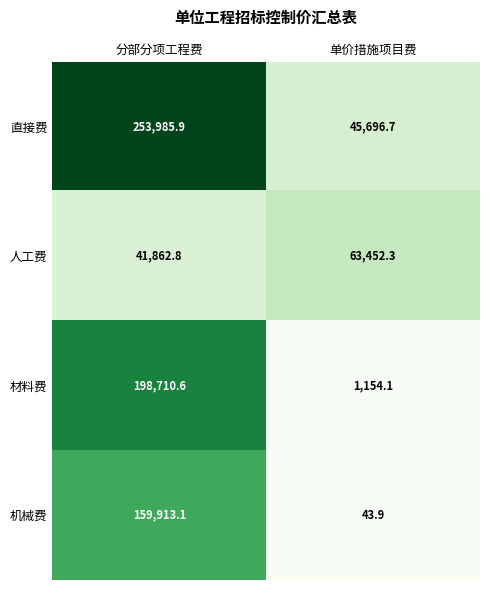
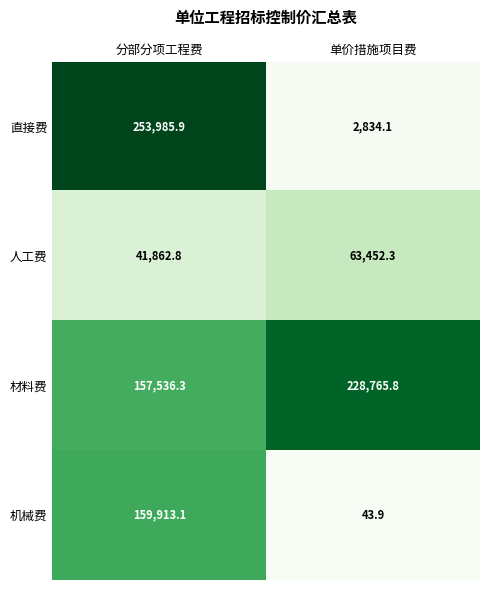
直接费, 单价措施项目费: 45,696.7 -> 2,834.1
材料费, 分部分项工程费: 198,710.6 -> 157,536.3
材料费, 单价措施项目费: 1,154.1 -> 228,765.8
